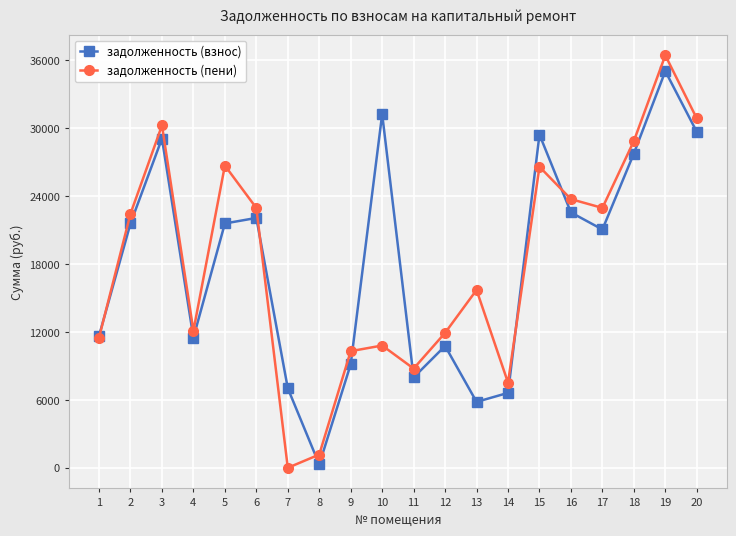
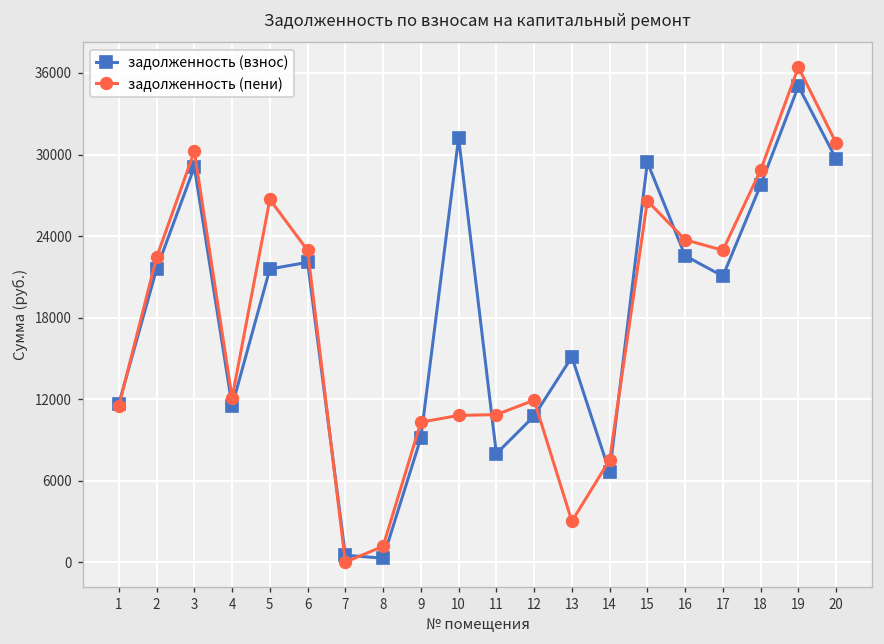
задолженность (взнос), 7: 7000 -> 500
задолженность (пени), 11: 8800 -> 10900
задолженность (взнос), 13: 5800 -> 15100
задолженность (пени), 13: 15700 -> 3000
